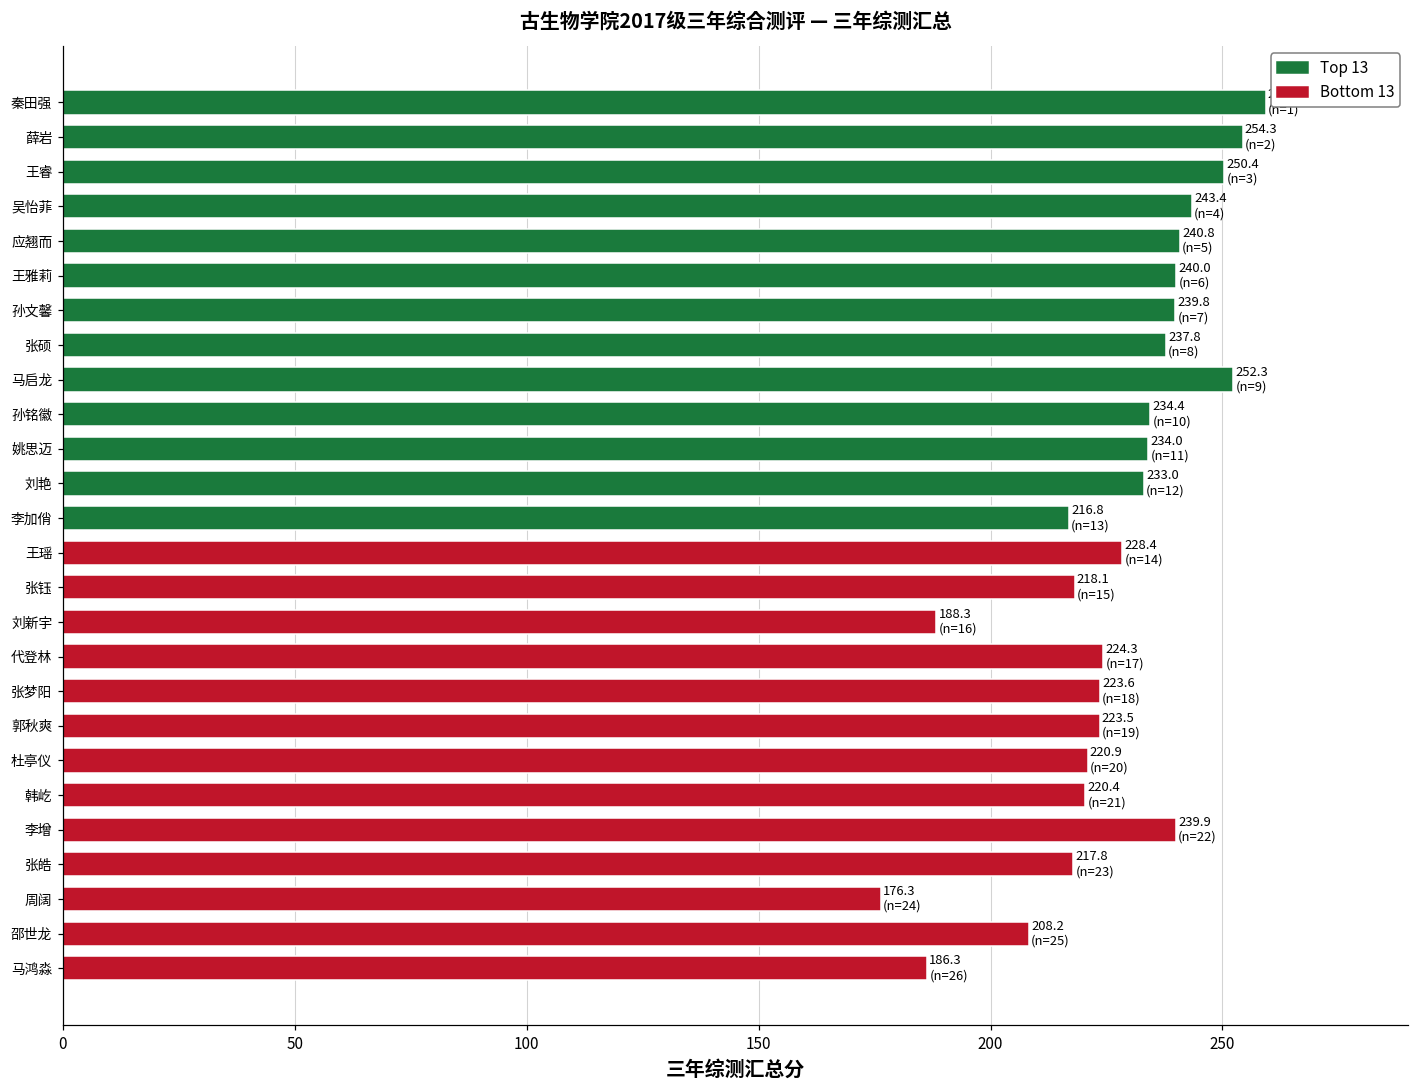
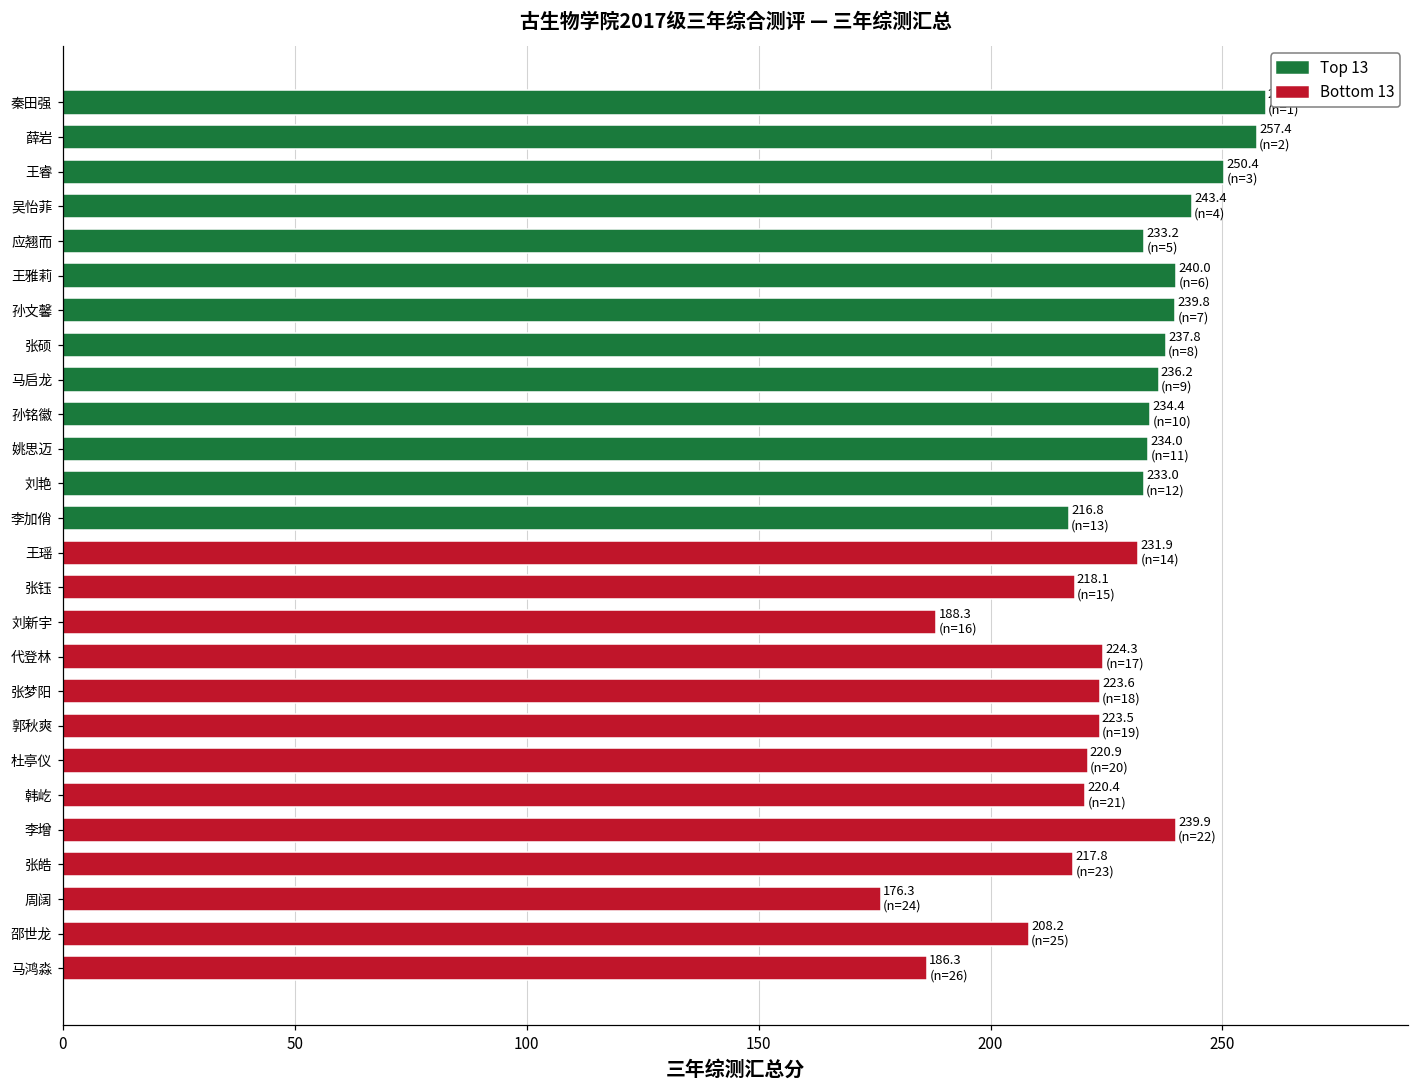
薛岩: 254.3 -> 257.4
应翘而: 240.8 -> 233.2
马启龙: 252.3 -> 236.2
王瑶: 228.4 -> 231.9
